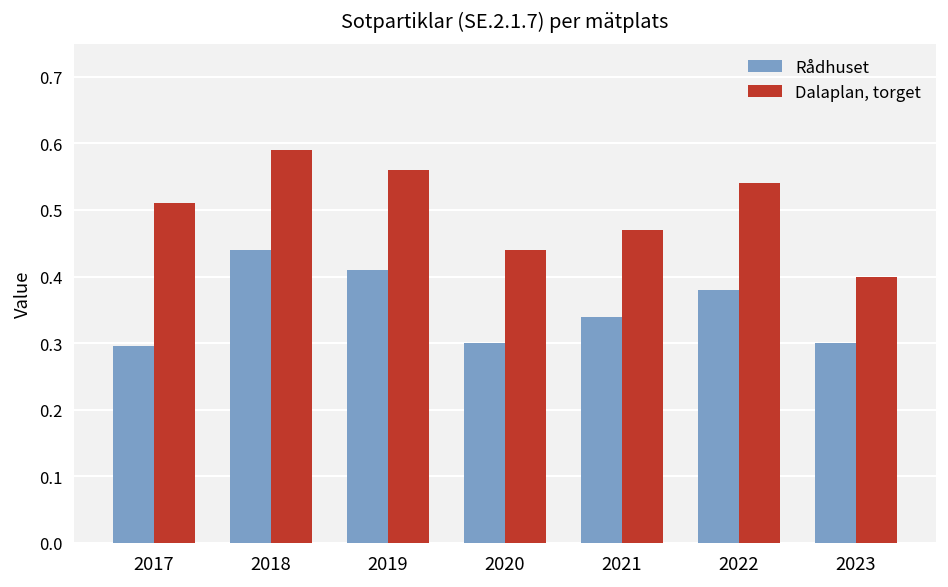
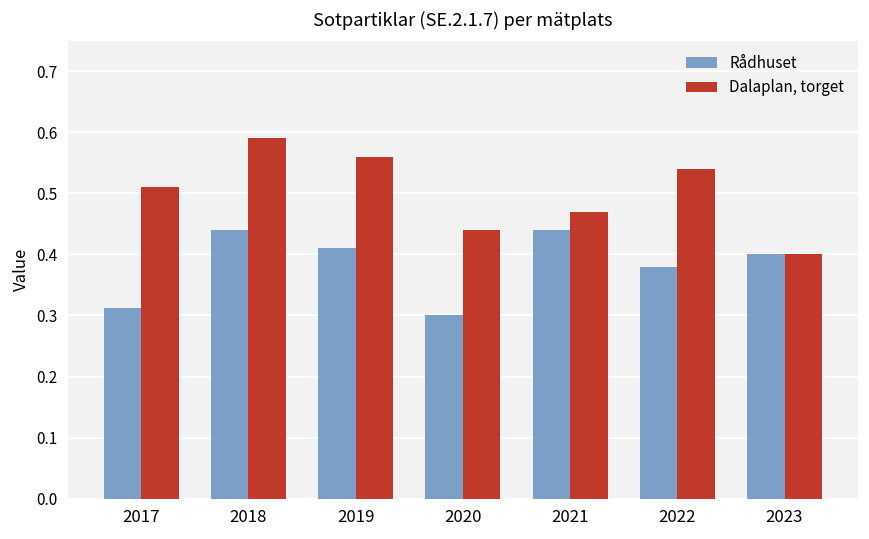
Rådhuset, 2017: 0.30 -> 0.31
Rådhuset, 2021: 0.34 -> 0.44
Rådhuset, 2023: 0.3 -> 0.4
